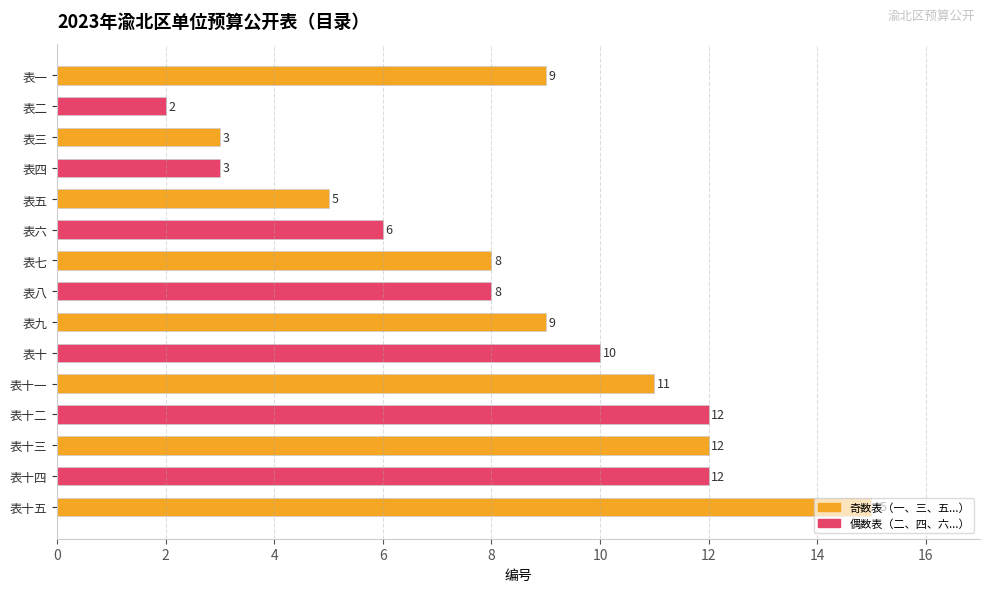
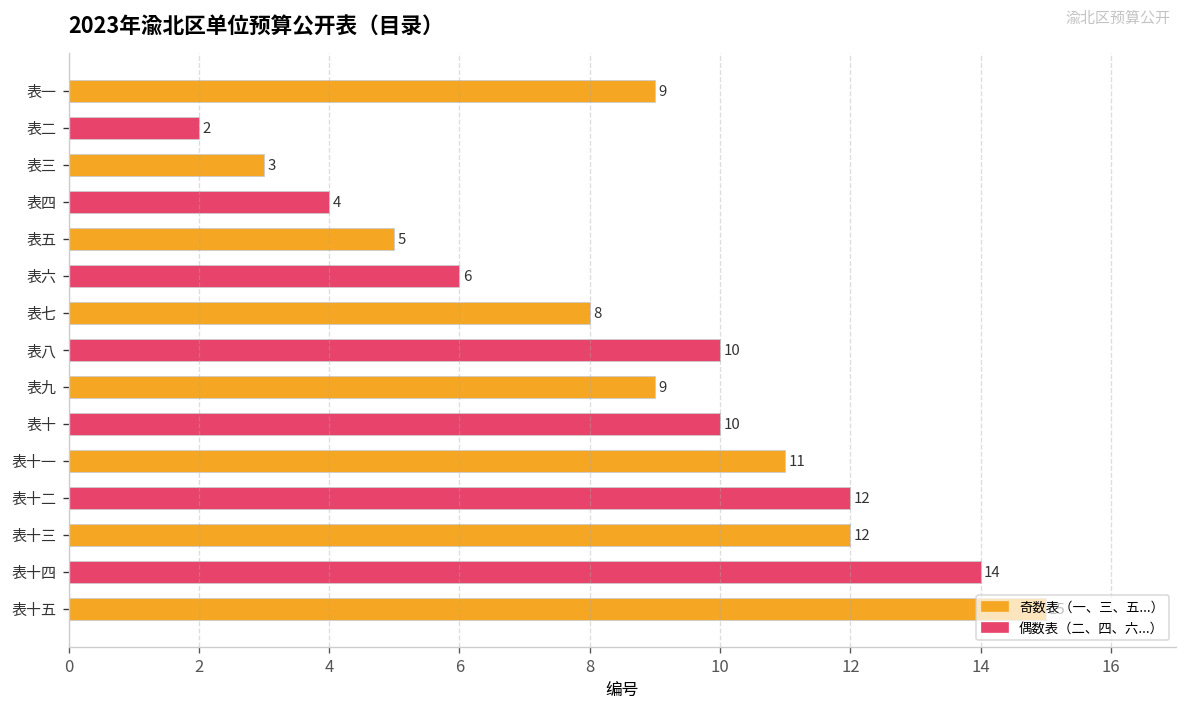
表四: 3 -> 4
表八: 8 -> 10
表十四: 12 -> 14
